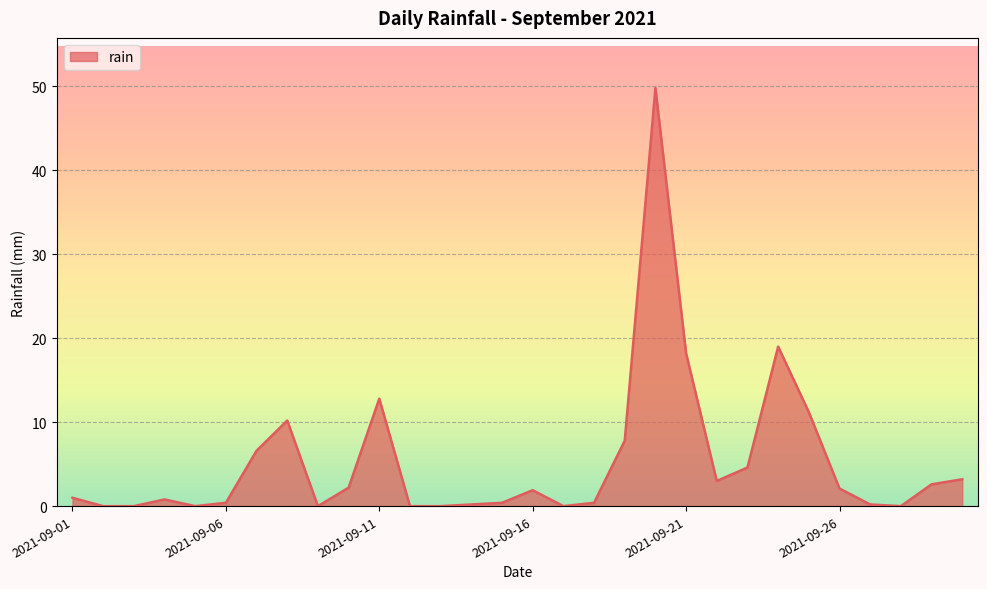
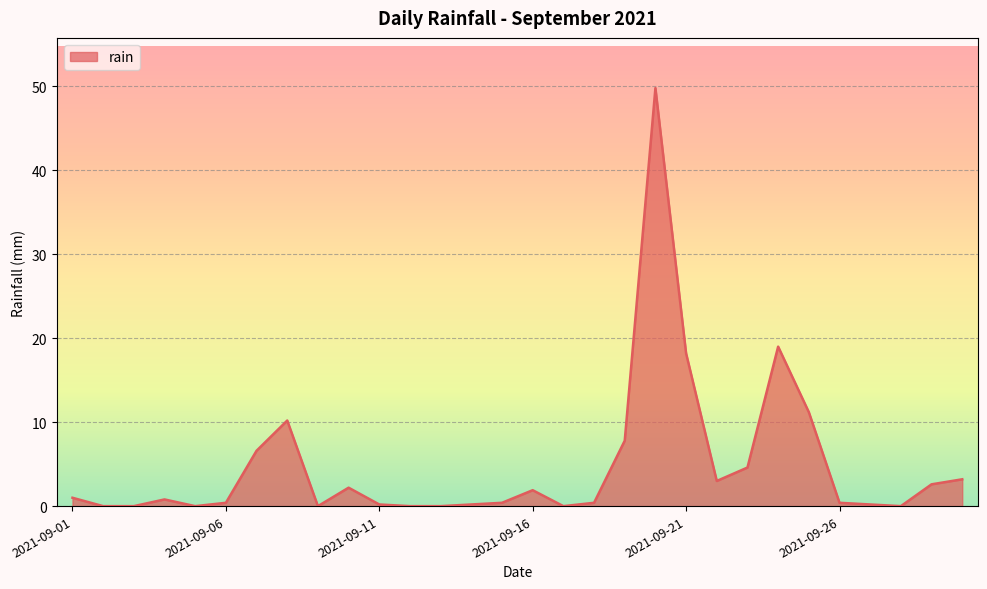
2021-09-11: 13 -> 0
2021-09-26: 2 -> 0
